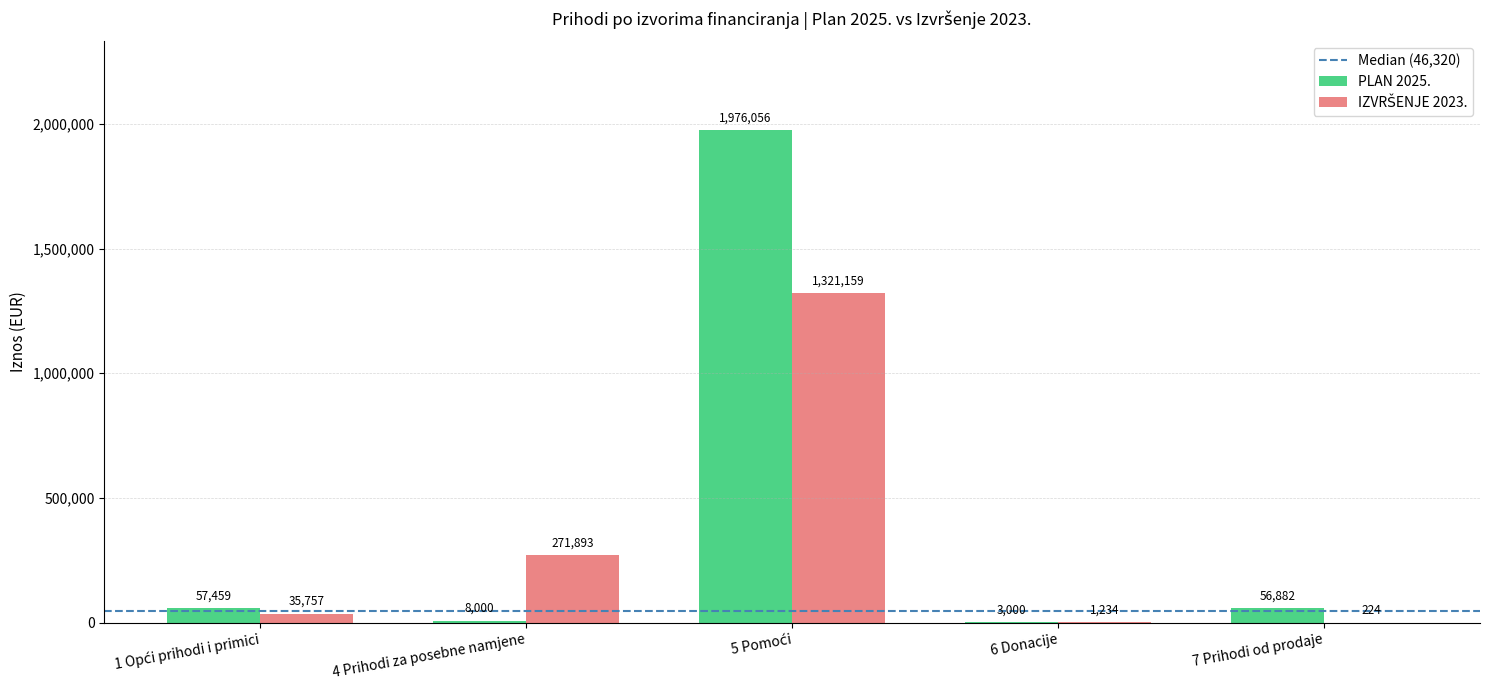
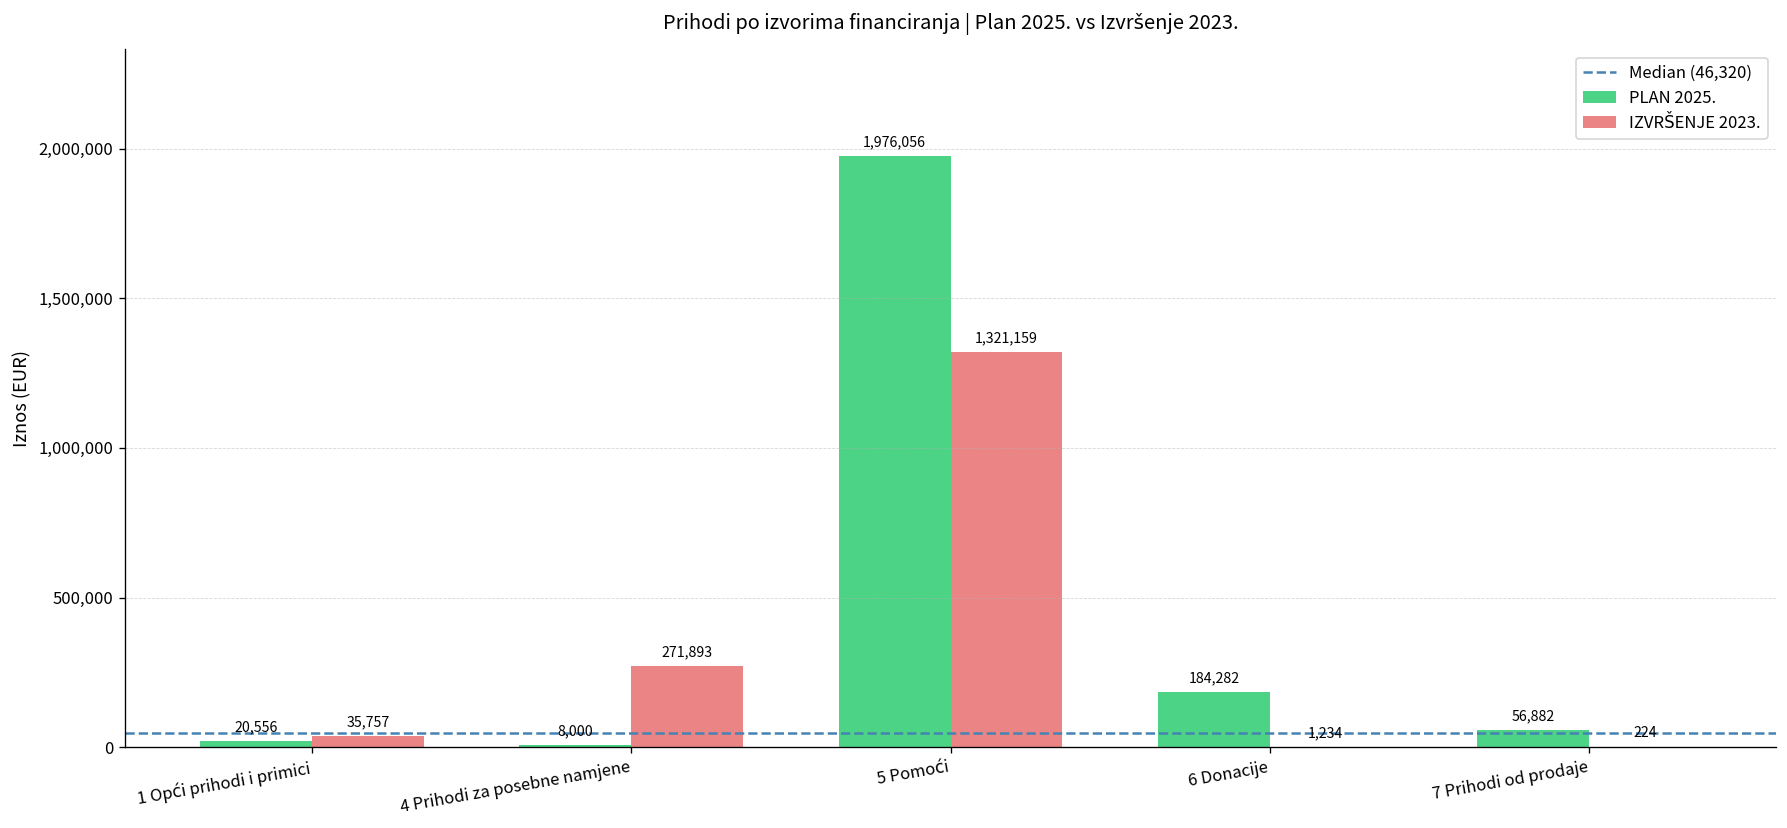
PLAN 2025., 1 Opći prihodi i primici: 57,459 -> 20,556
PLAN 2025., 6 Donacije: 3,000 -> 184,282
